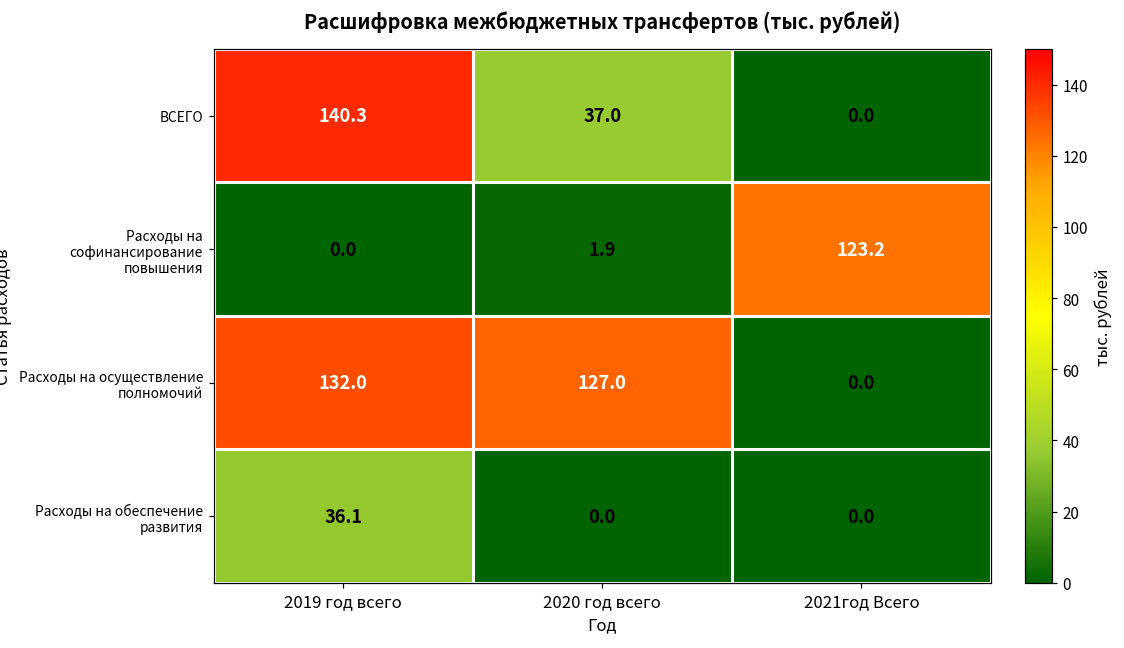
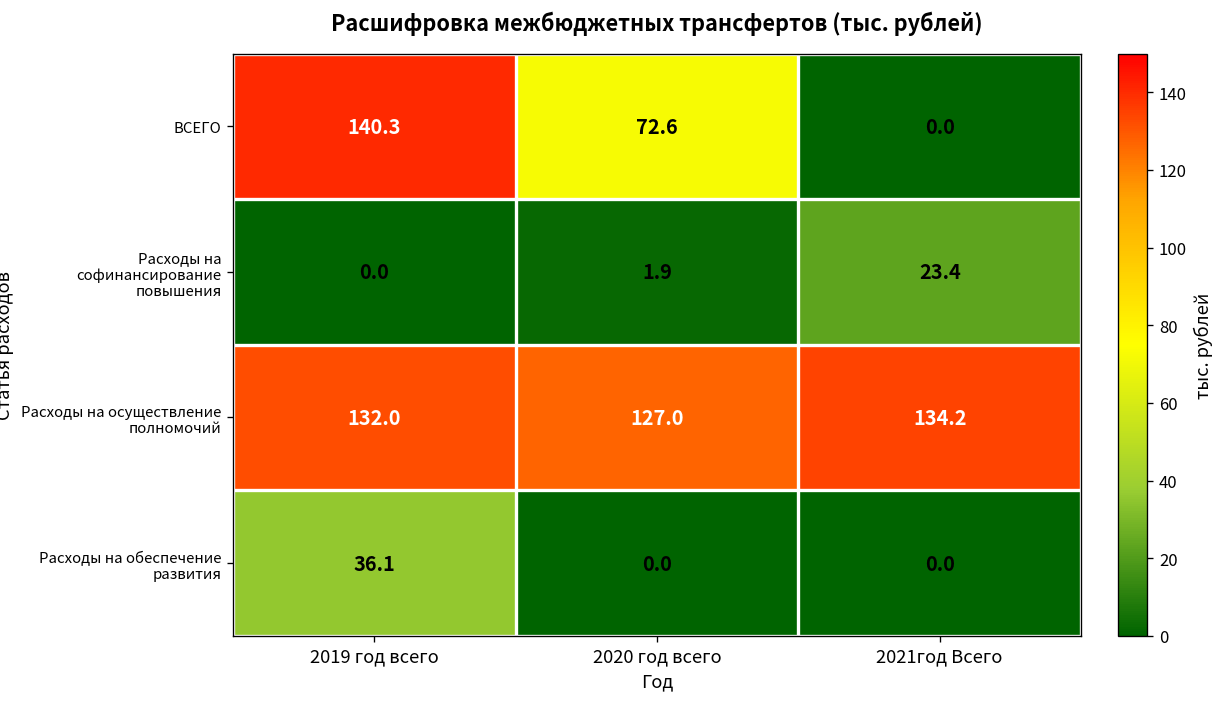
ВСЕГО, 2020 год всего: 37.0 -> 72.6
Расходы на софинансирование повышения, 2021год Всего: 123.2 -> 23.4
Расходы на осуществление полномочий, 2021год Всего: 0.0 -> 134.2
